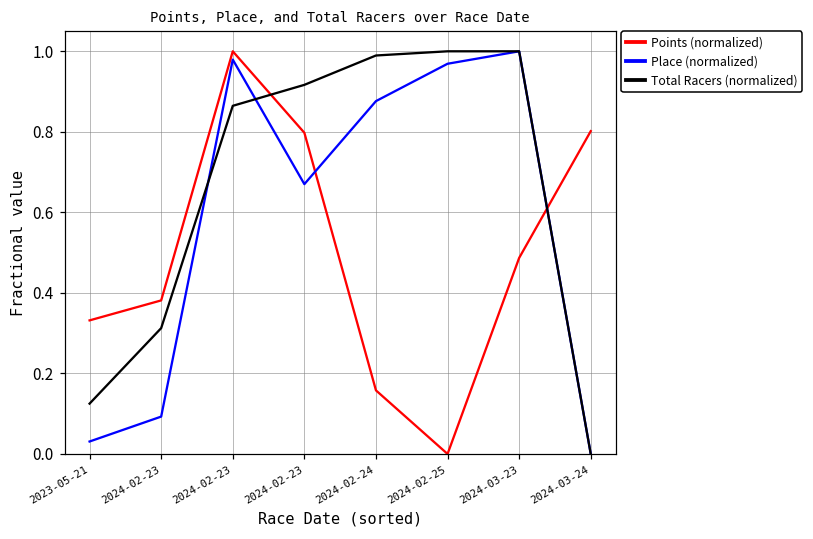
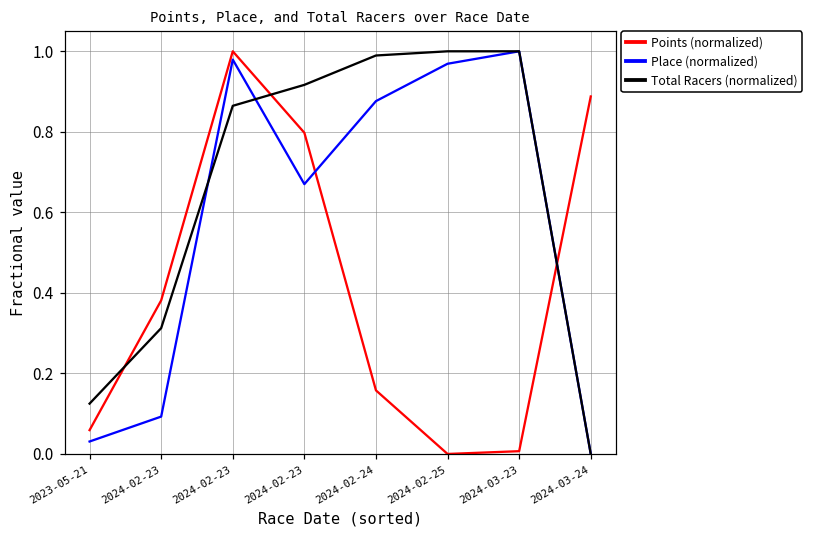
Points (normalized), 2023-05-21: 0.33 -> 0.06
Points (normalized), 2024-03-23: 0.49 -> 0.01
Points (normalized), 2024-03-24: 0.80 -> 0.89
